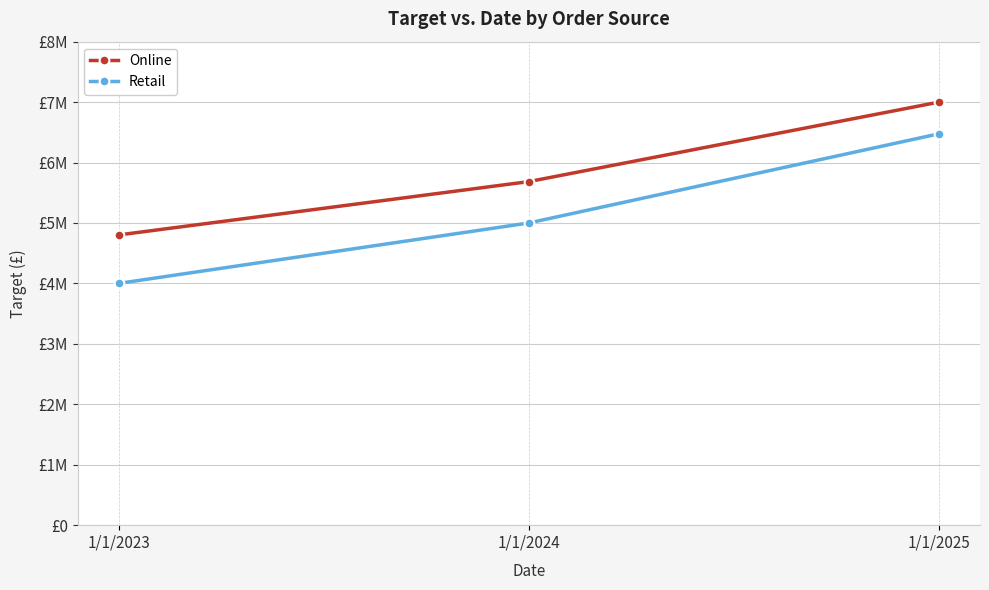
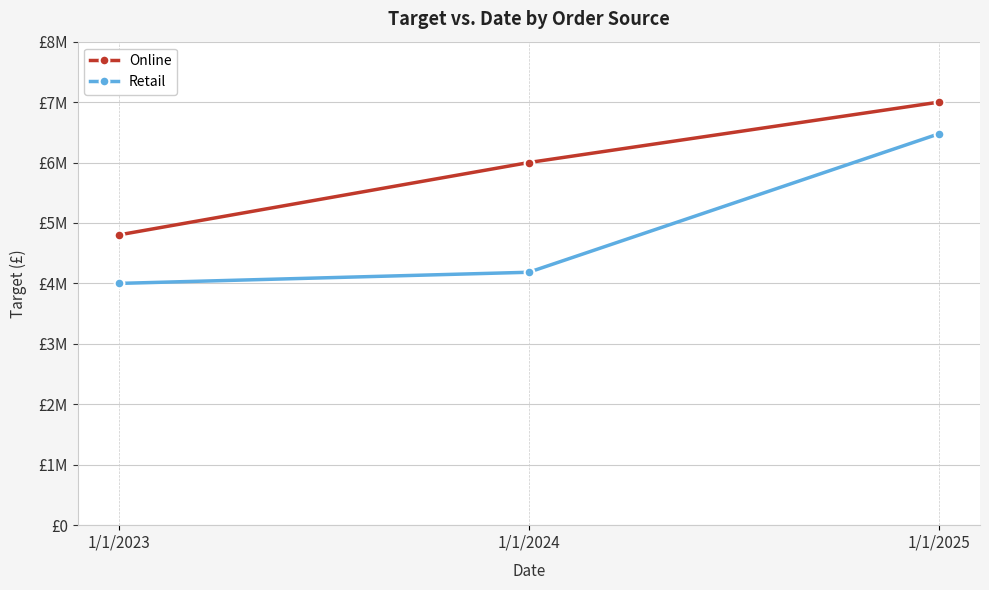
Online, 1/1/2024: £5700000 -> £6000000
Retail, 1/1/2024: £5000000 -> £4200000
